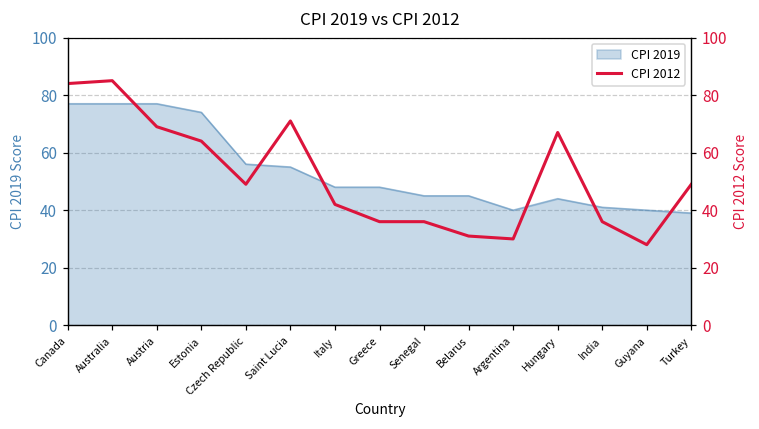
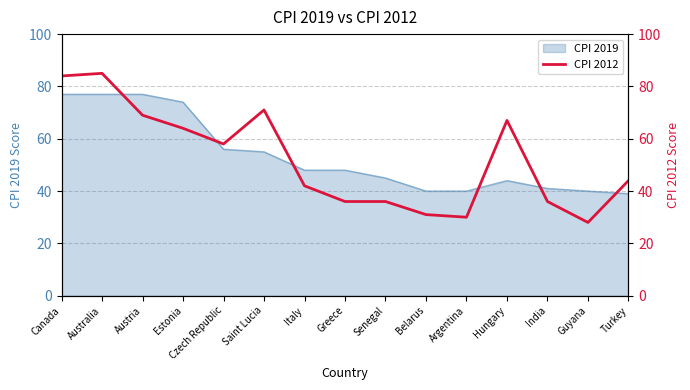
CPI 2019, Belarus: 45 -> 40
CPI 2012, Czech Republic: 49 -> 58
CPI 2012, Turkey: 49 -> 44
